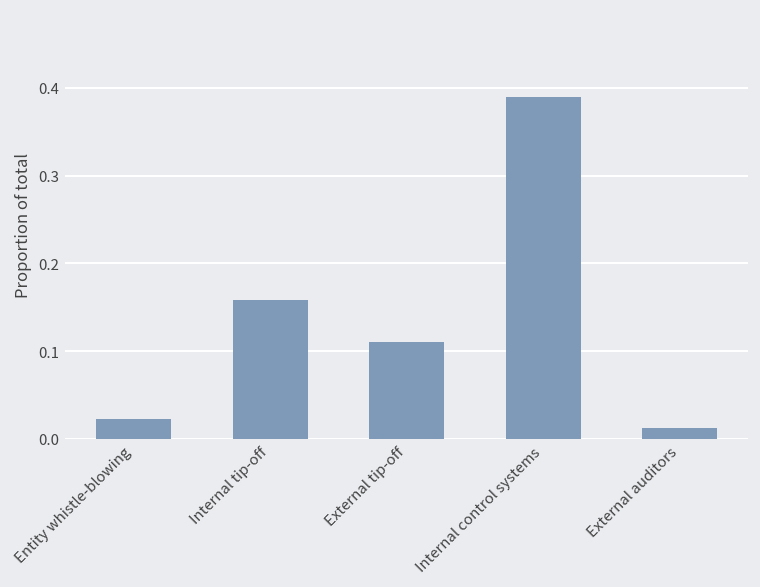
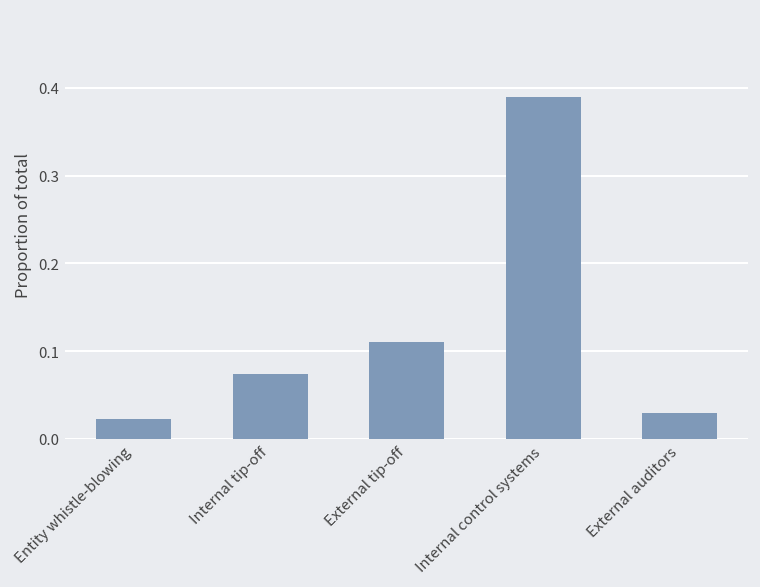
Internal tip-off: 0.16 -> 0.07
External auditors: 0.01 -> 0.03
